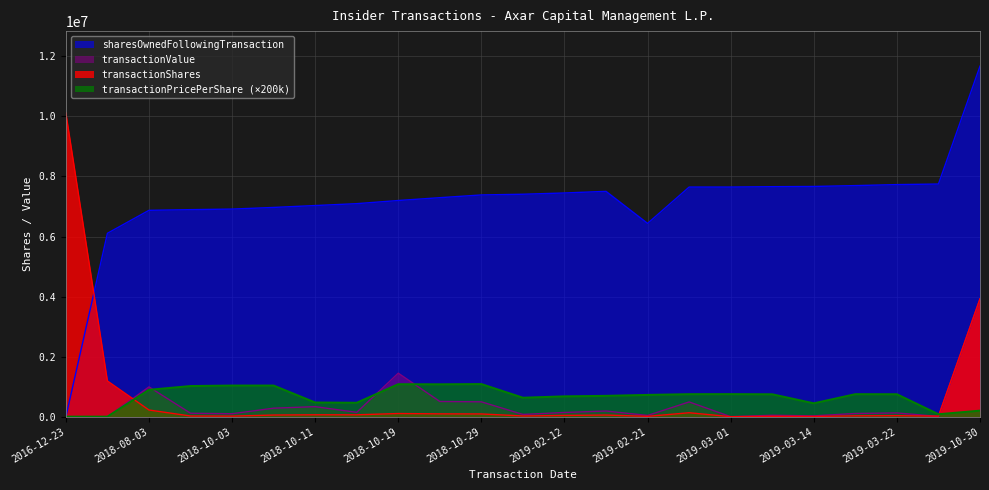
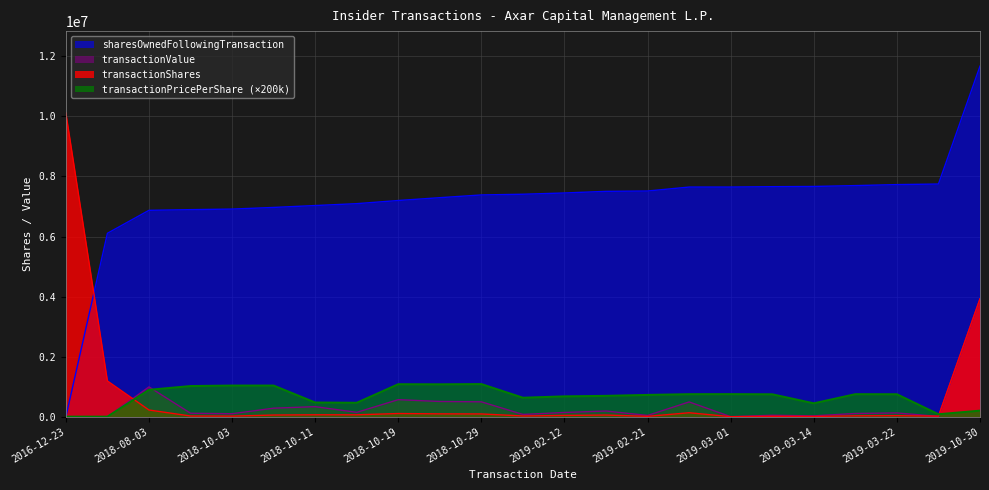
transactionValue, 2018-10-19: 1400000 -> 600000
sharesOwnedFollowingTransaction, 2019-02-21: 6400000 -> 7500000
